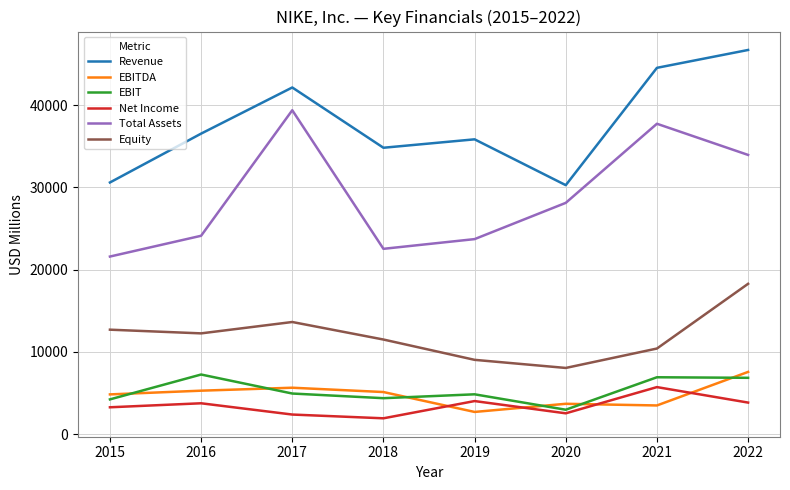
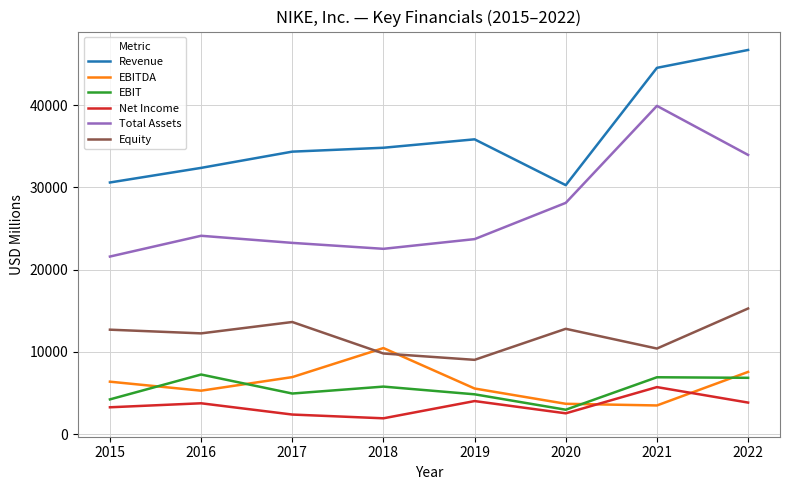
EBITDA, 2015: 5000 -> 6000
Revenue, 2016: 37000 -> 32000
Revenue, 2017: 42000 -> 34000
EBITDA, 2017: 6000 -> 7000
Total Assets, 2017: 39000 -> 23000
EBITDA, 2018: 5000 -> 10000
EBIT, 2018: 4000 -> 6000
Equity, 2018: 12000 -> 10000
EBITDA, 2019: 3000 -> 6000
Equity, 2020: 8000 -> 13000
Total Assets, 2021: 38000 -> 40000
Equity, 2022: 18000 -> 15000
